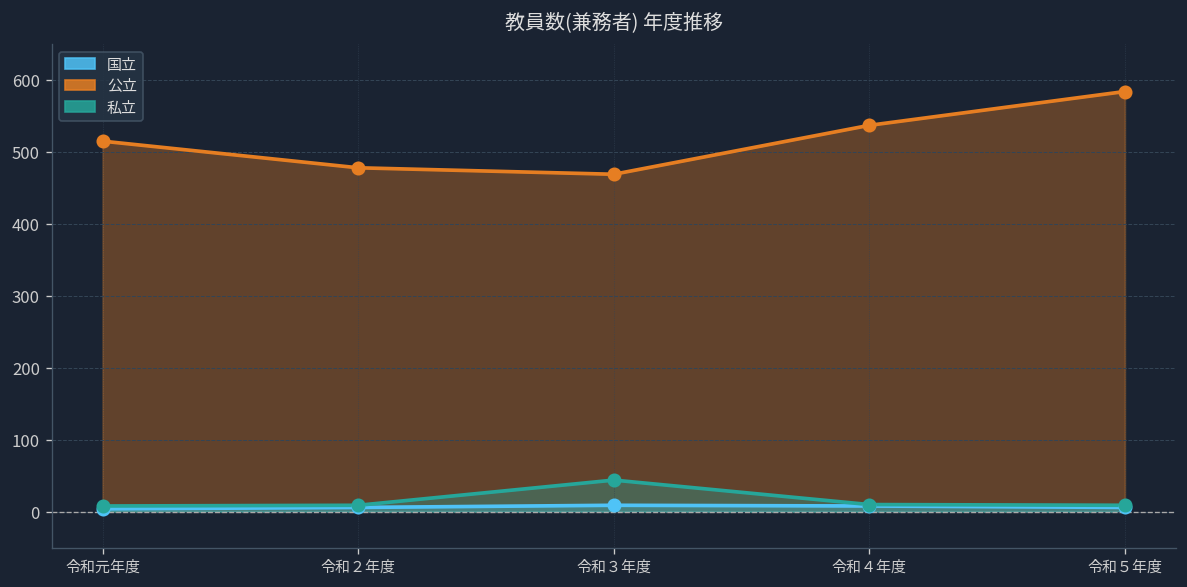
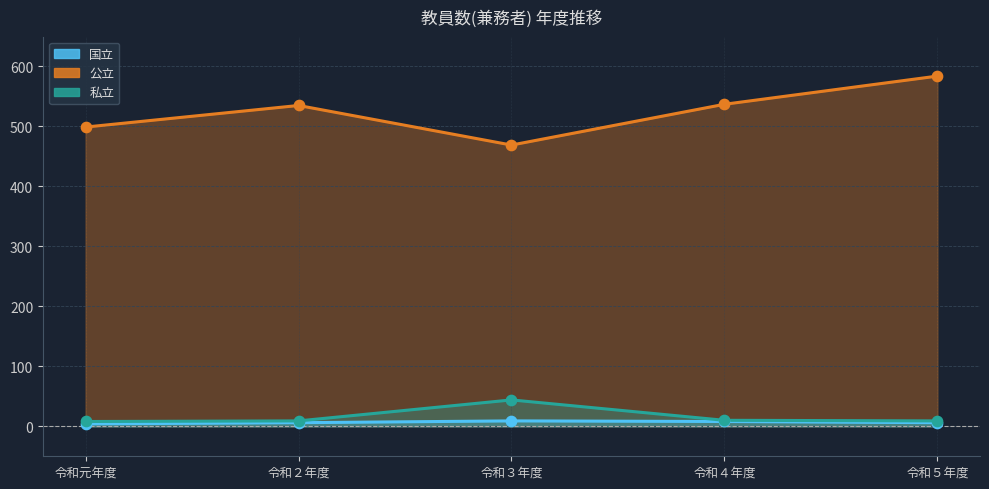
公立, 令和元年度: 520 -> 500
公立, 令和２年度: 480 -> 540
